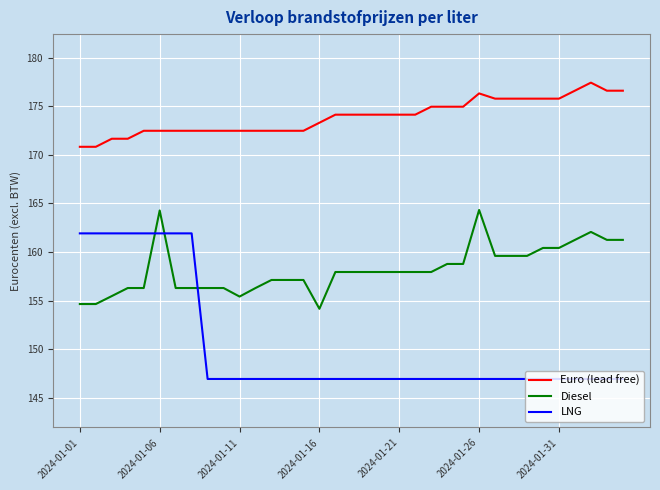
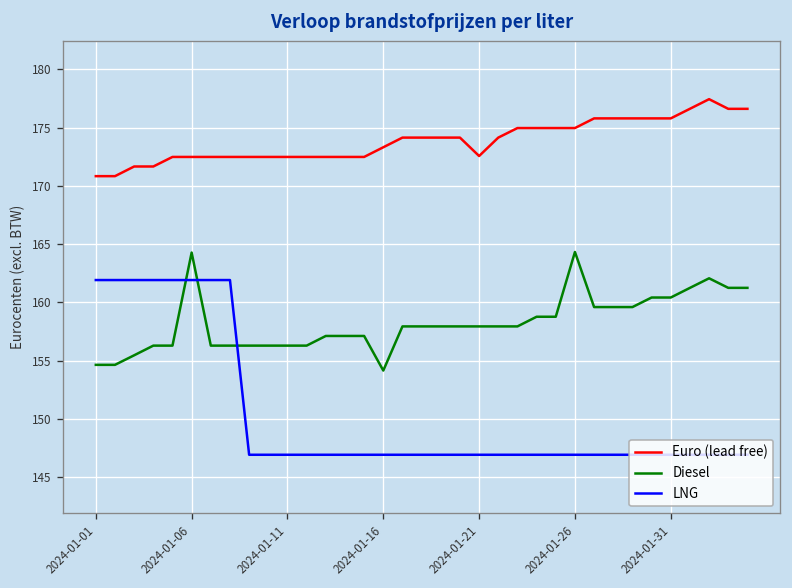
Diesel, 2024-01-11: 155 -> 156
Euro (lead free), 2024-01-21: 174 -> 173
Euro (lead free), 2024-01-26: 176 -> 175
